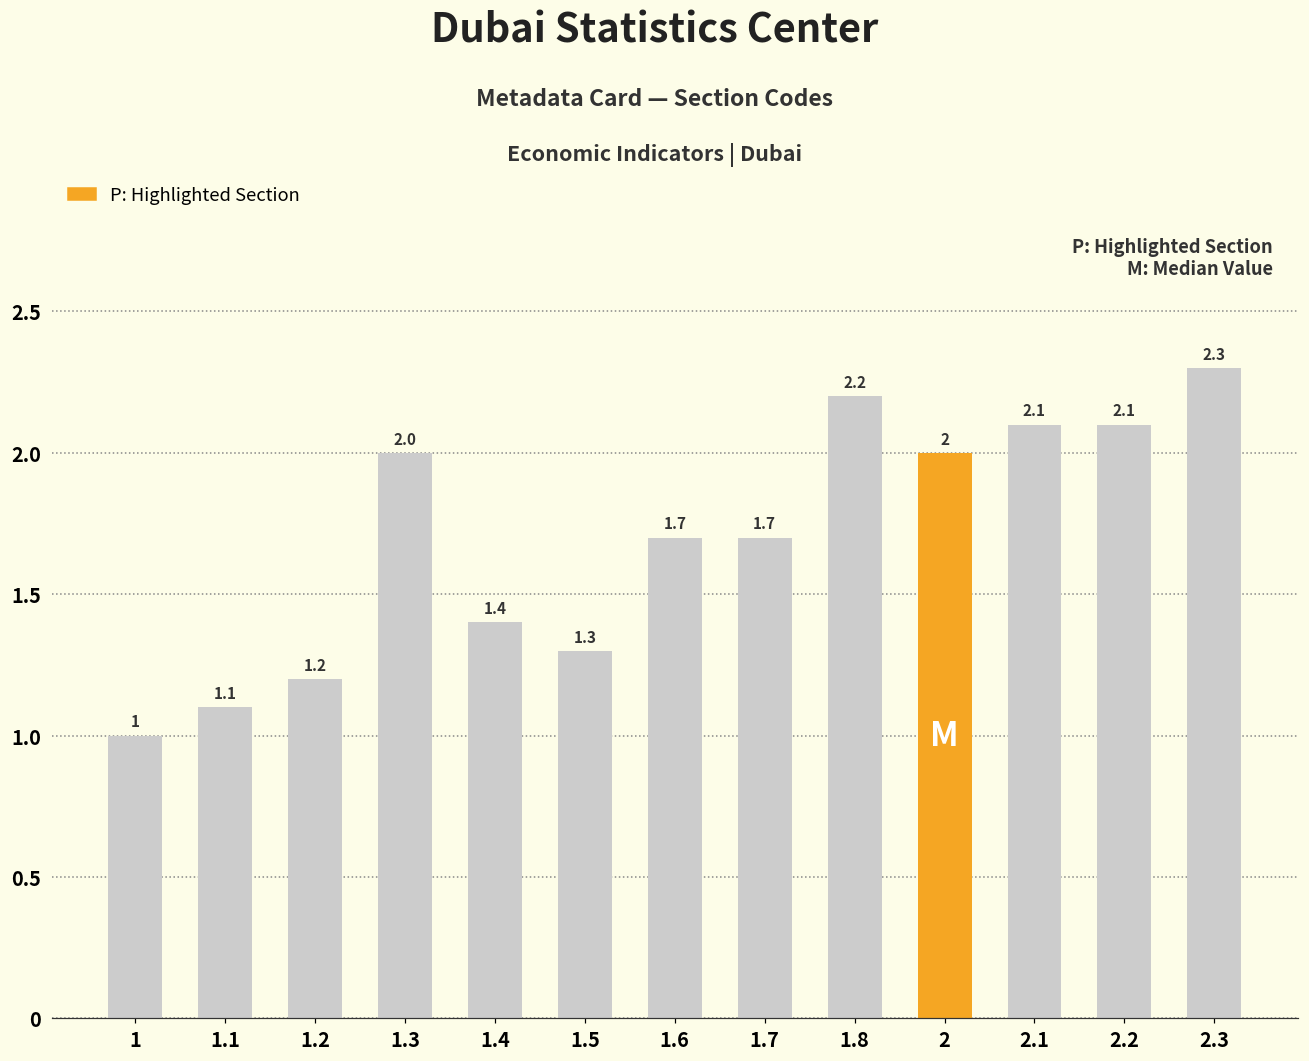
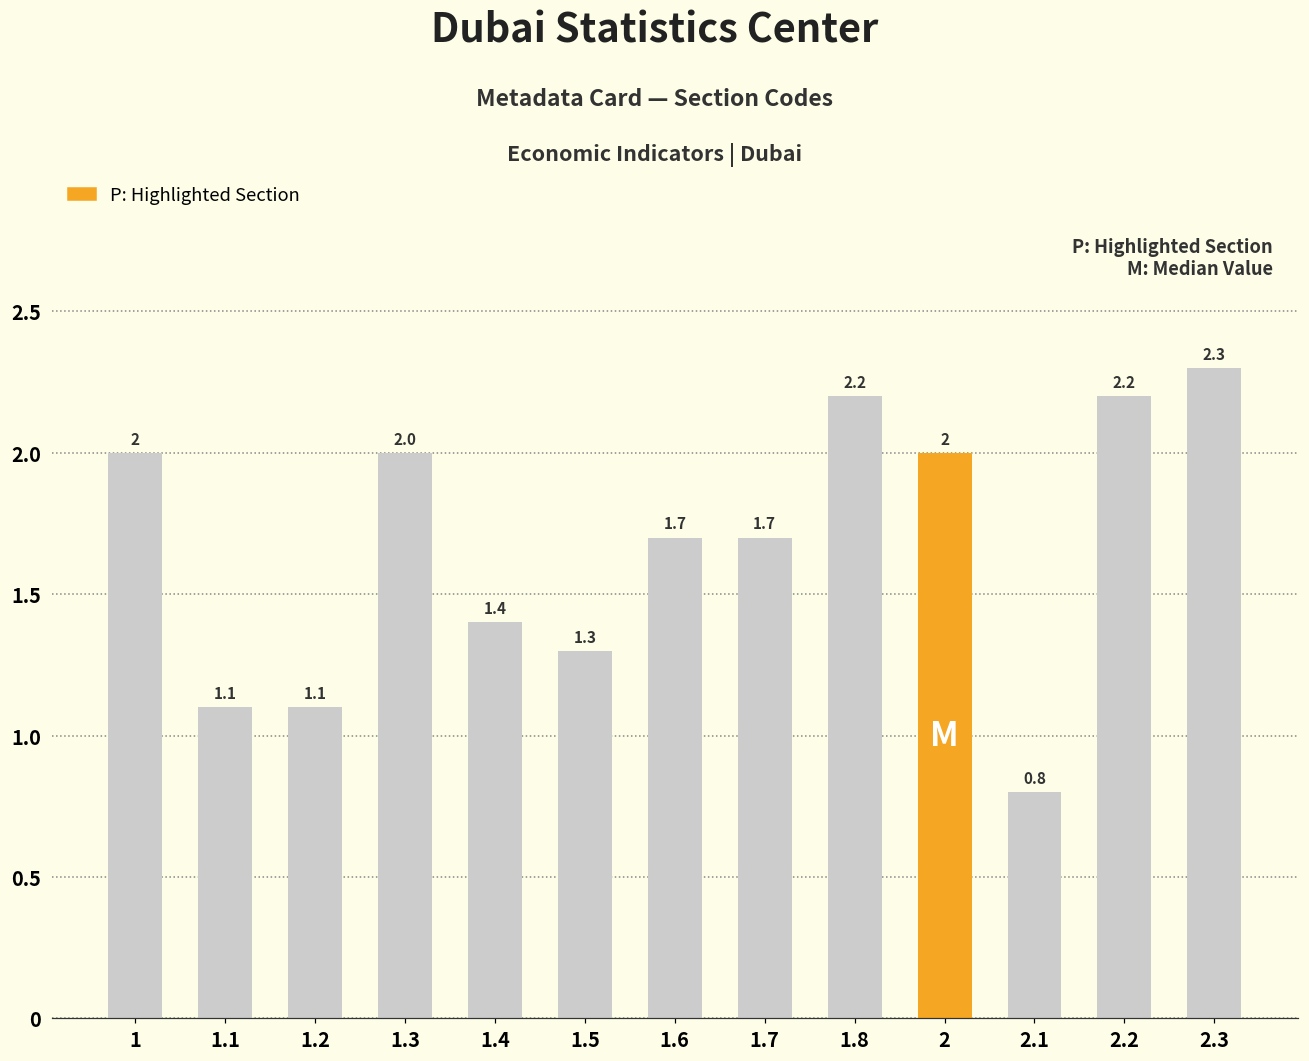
1: 1 -> 2
1.2: 1.2 -> 1.1
2.1: 2.1 -> 0.8
2.2: 2.1 -> 2.2
